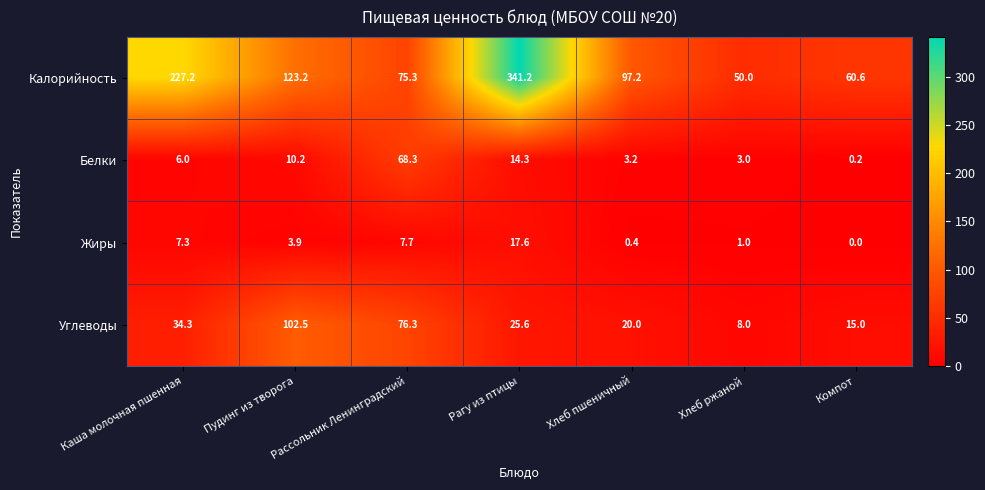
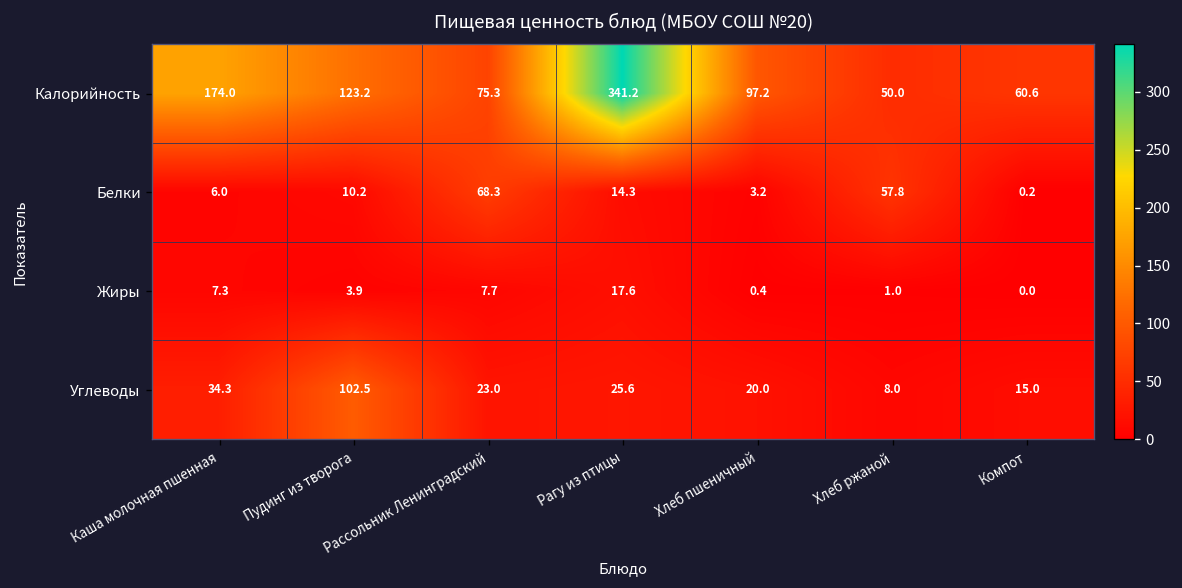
Калорийность, Каша молочная пшенная: 227.2 -> 174.0
Белки, Хлеб ржаной: 3.0 -> 57.8
Углеводы, Рассольник Ленинградский: 76.3 -> 23.0
